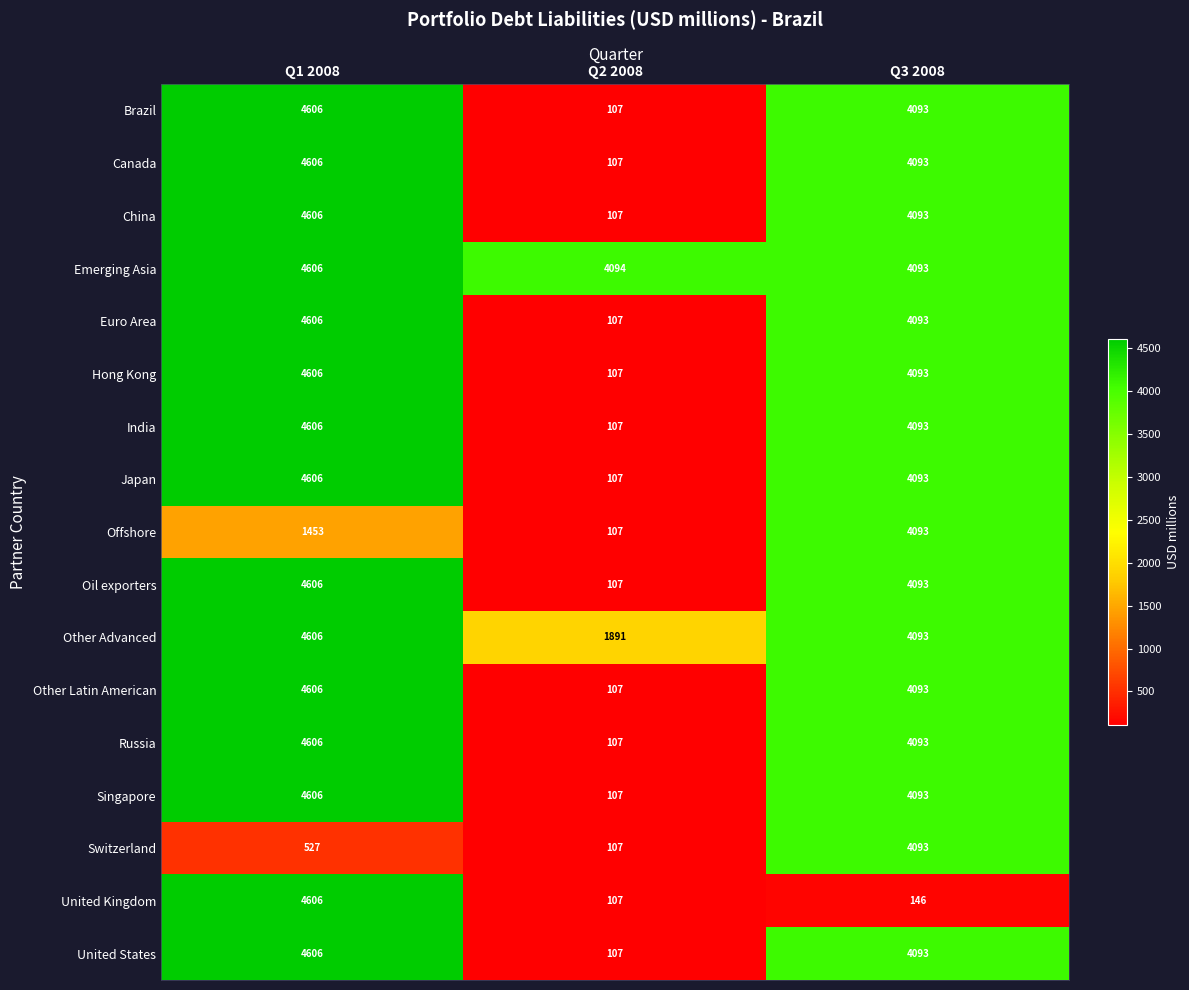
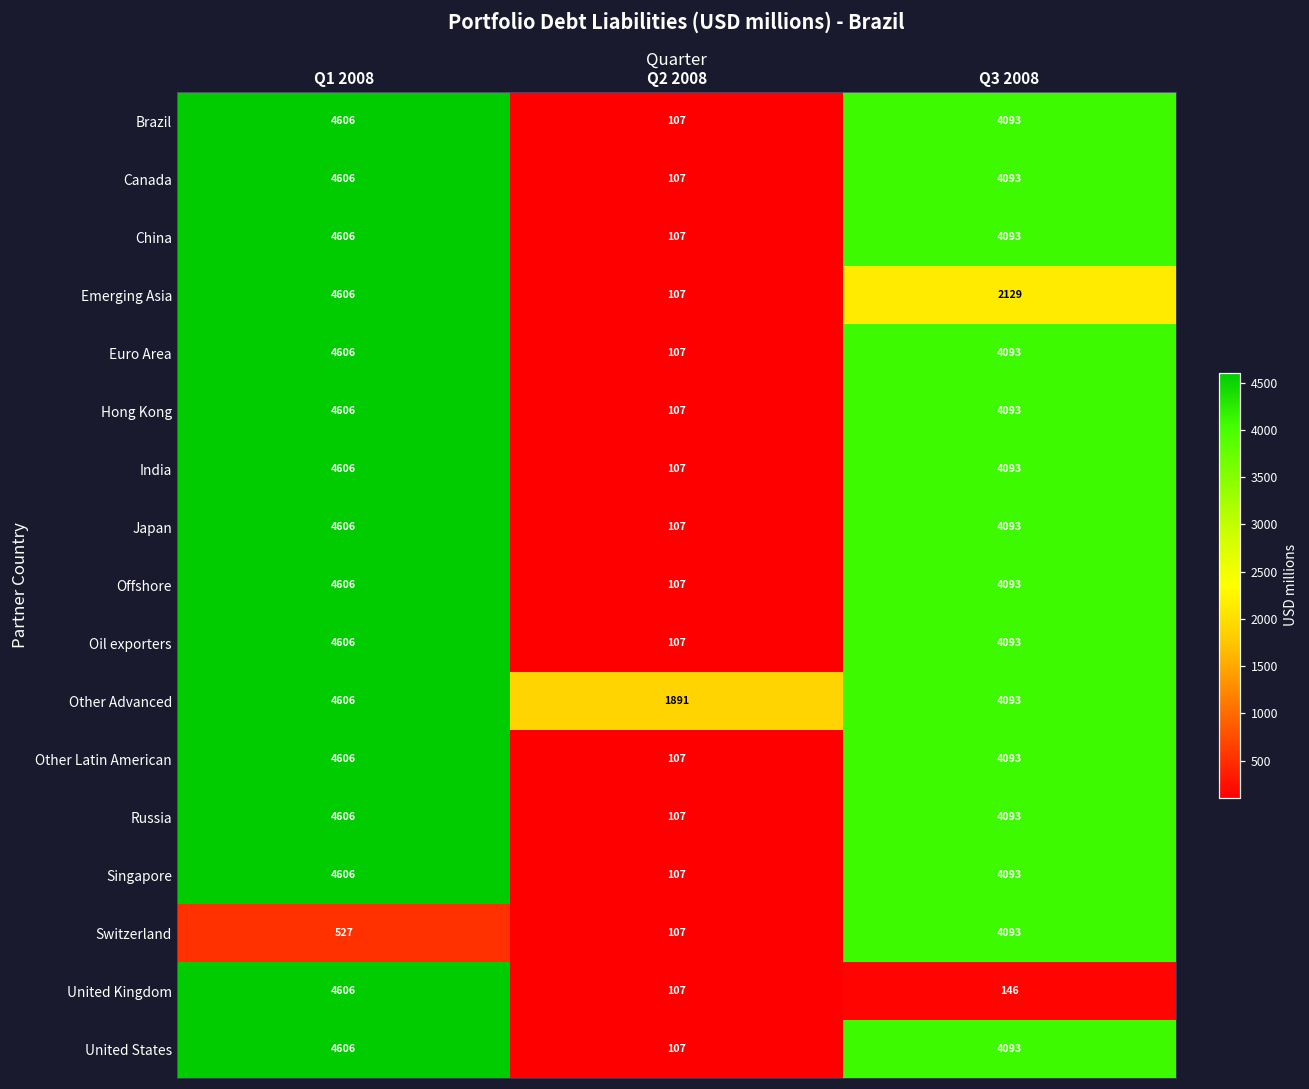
Emerging Asia, Q2 2008: 4094 -> 107
Emerging Asia, Q3 2008: 4093 -> 2129
Offshore, Q1 2008: 1453 -> 4606
